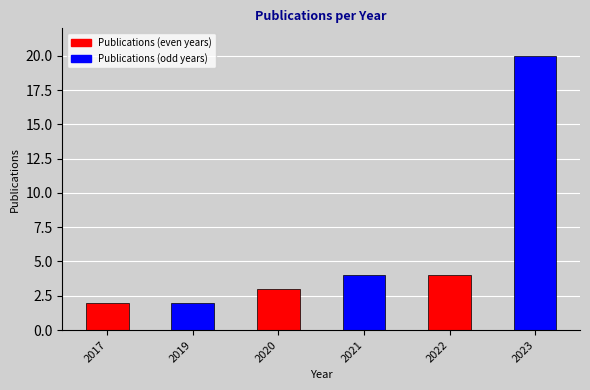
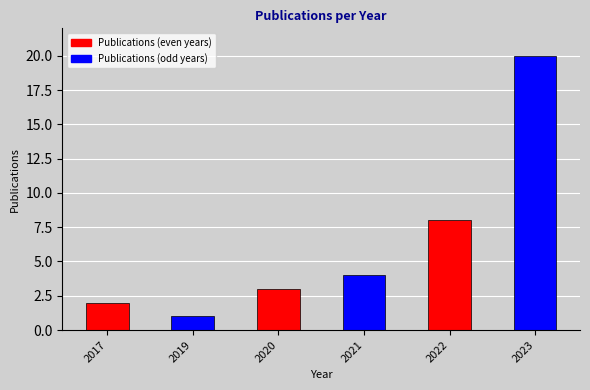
2019: 2 -> 1
2022: 4 -> 8
